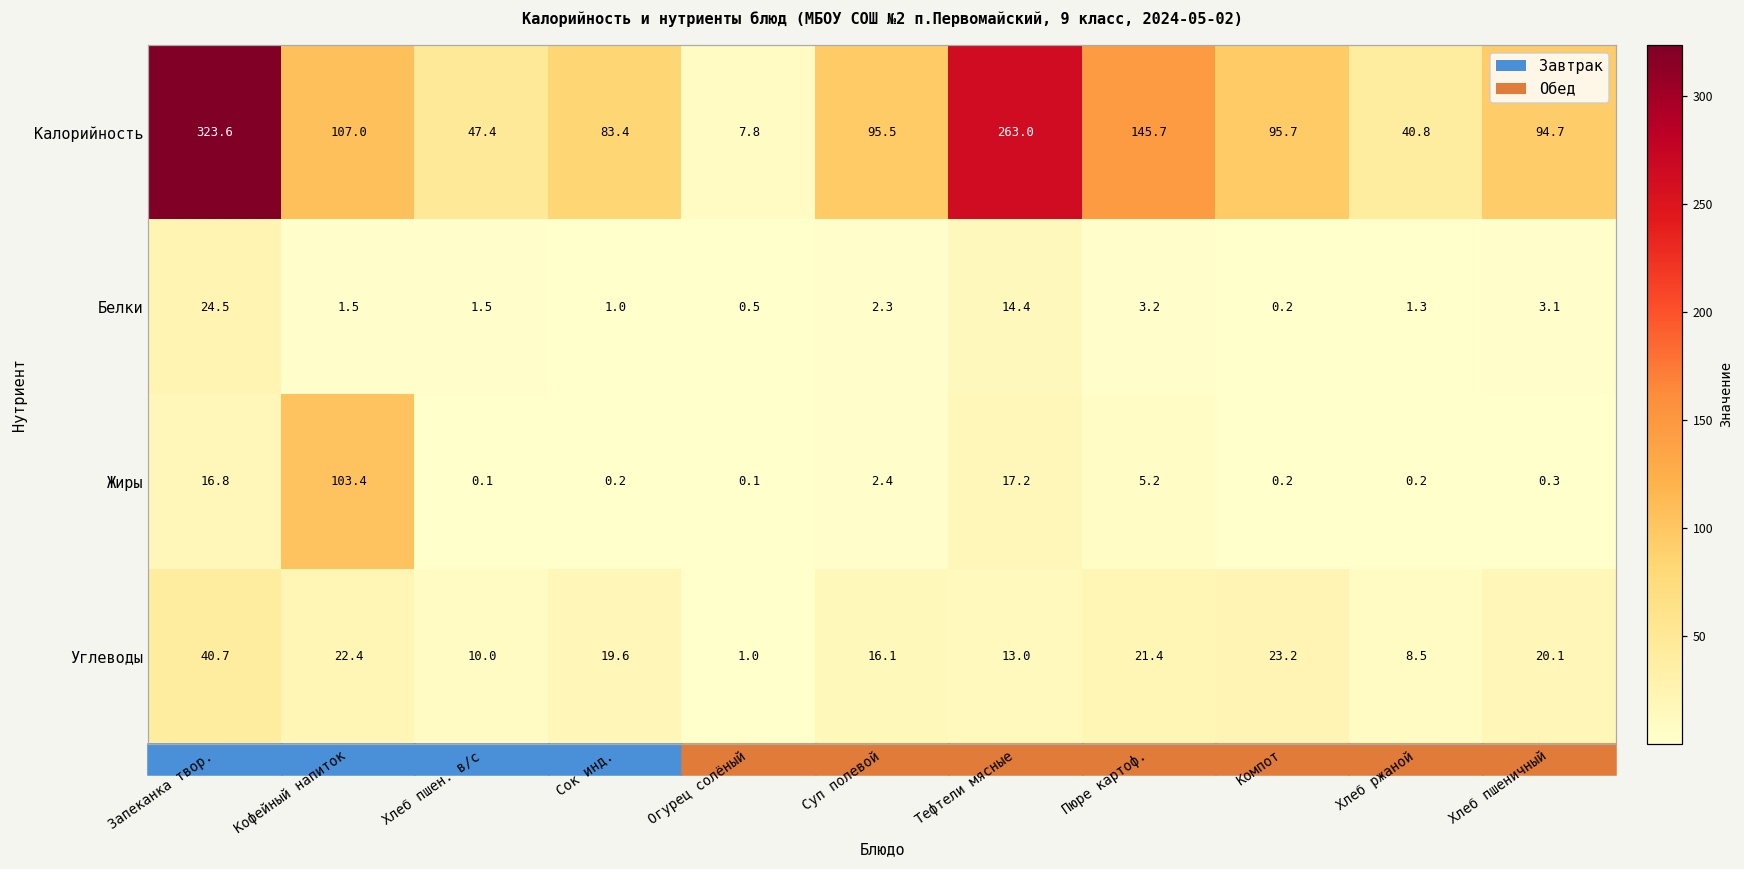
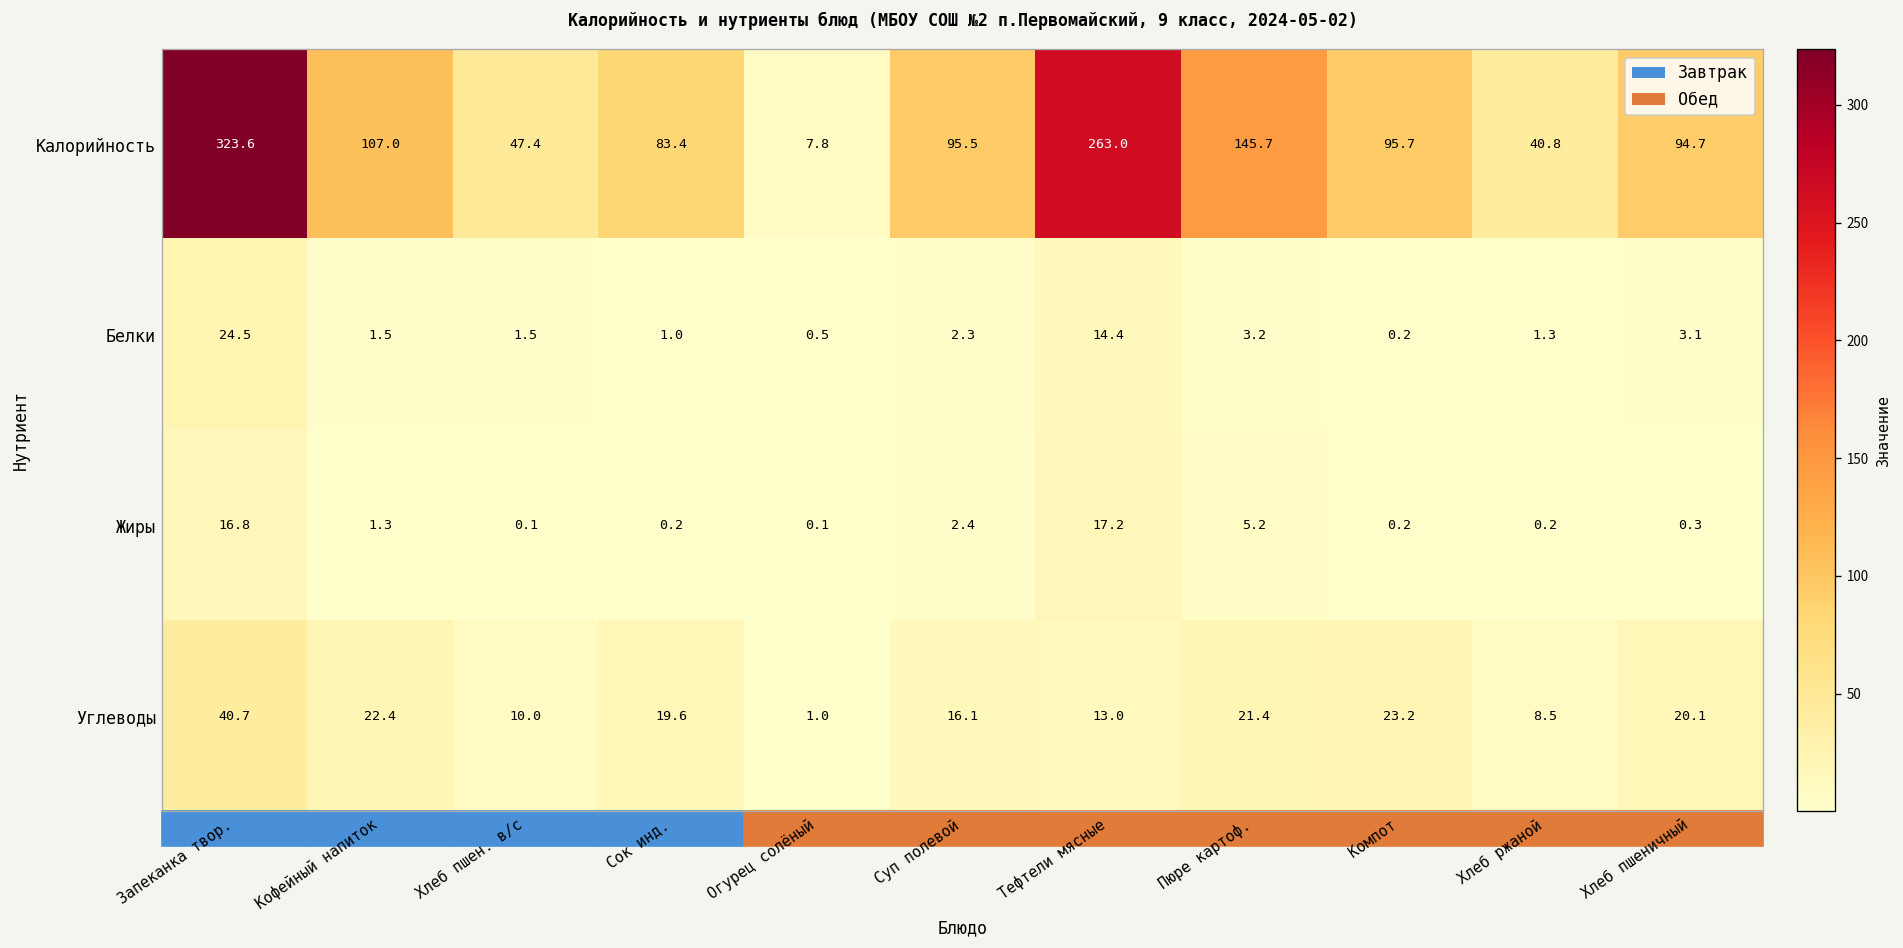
Жиры, Кофейный напиток: 103.4 -> 1.3
